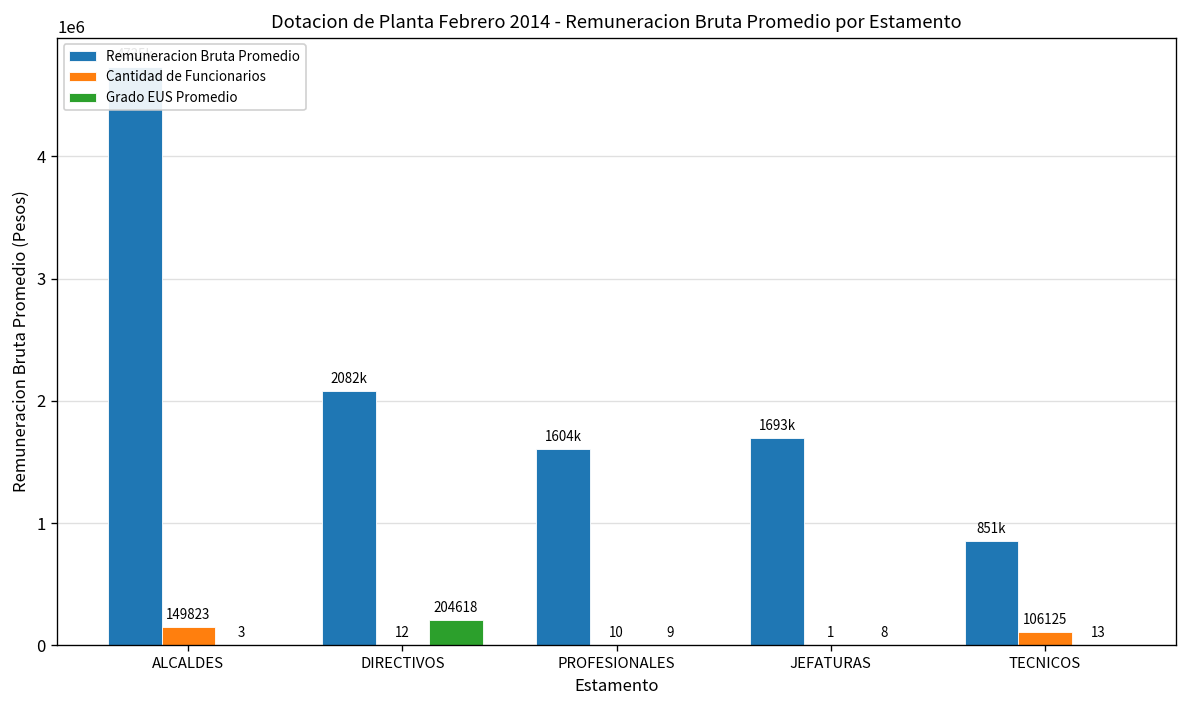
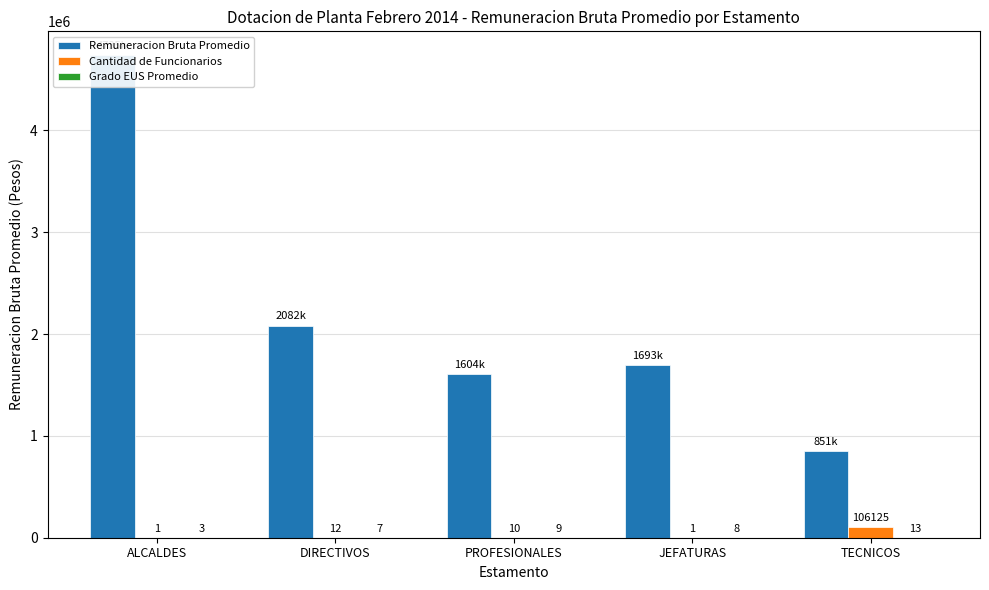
Cantidad de Funcionarios, ALCALDES: 149823 -> 1
Grado EUS Promedio, DIRECTIVOS: 204618 -> 7
